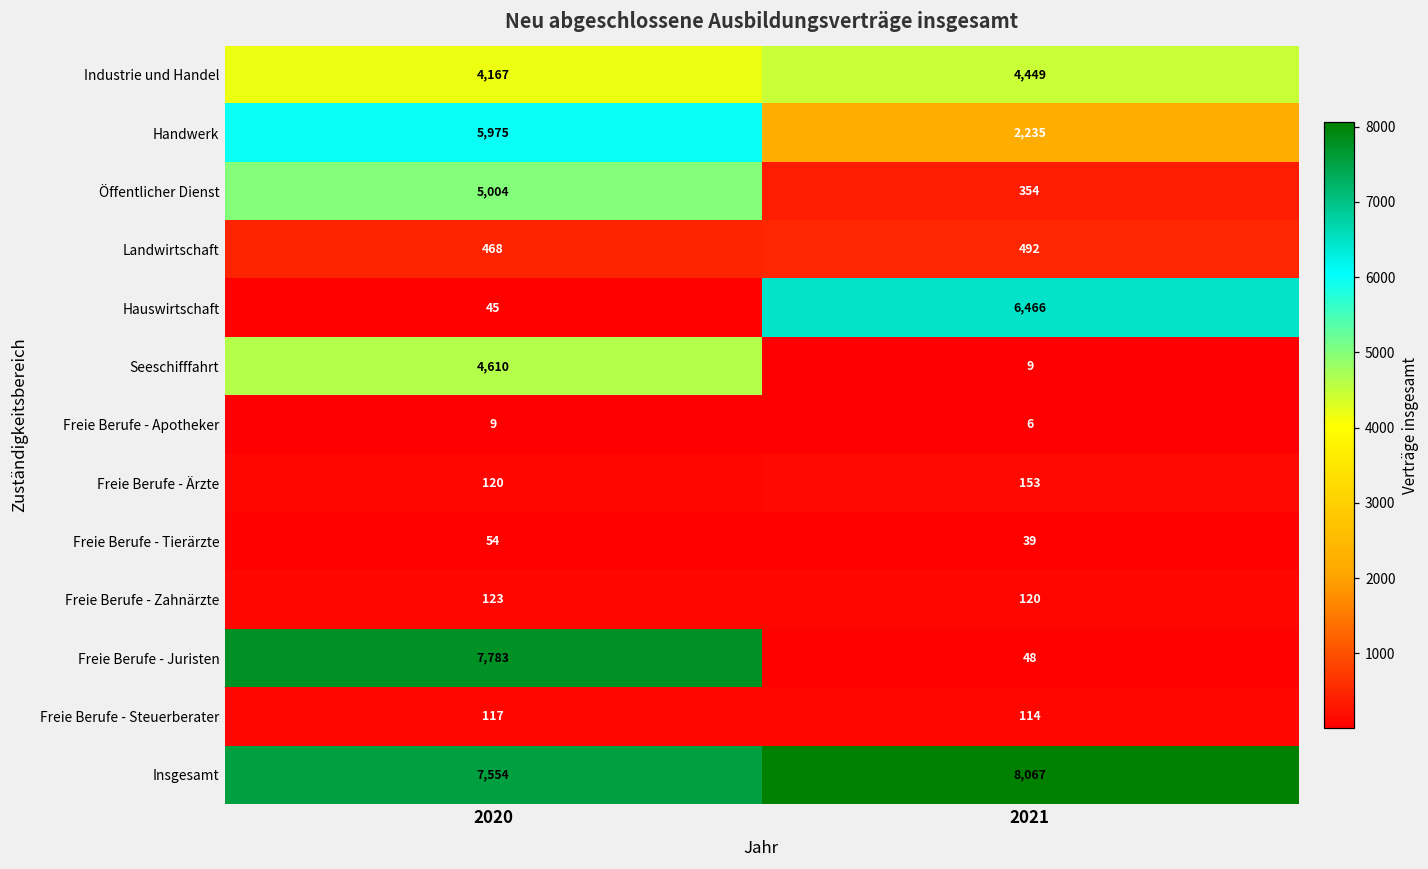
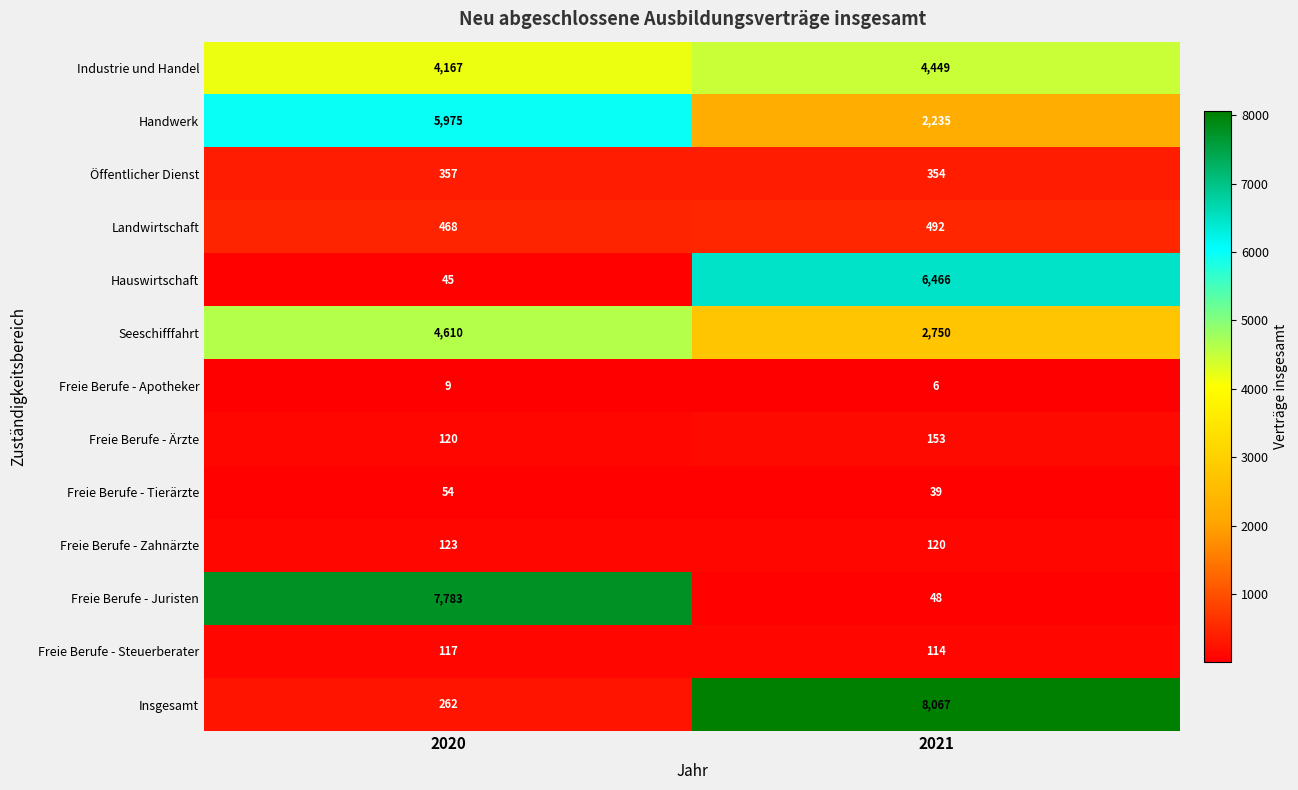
Öffentlicher Dienst, 2020: 5,004 -> 357
Seeschifffahrt, 2021: 9 -> 2,750
Insgesamt, 2020: 7,554 -> 262
